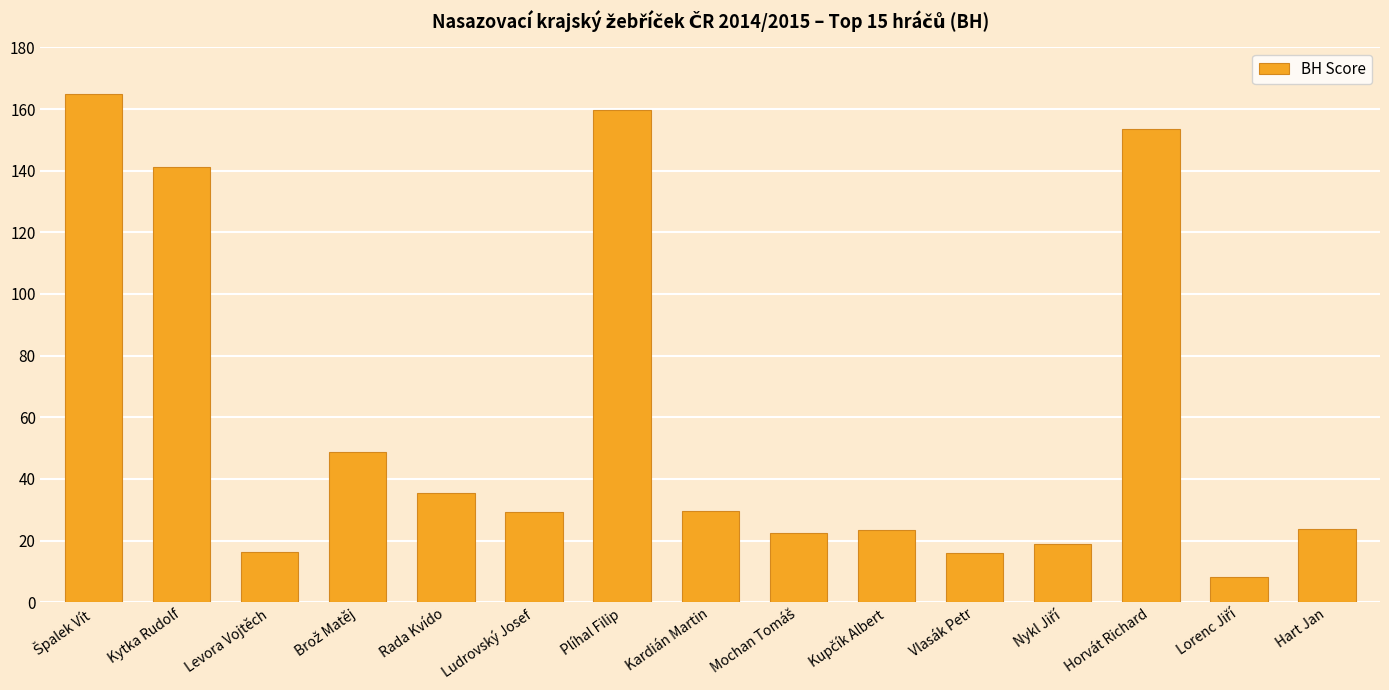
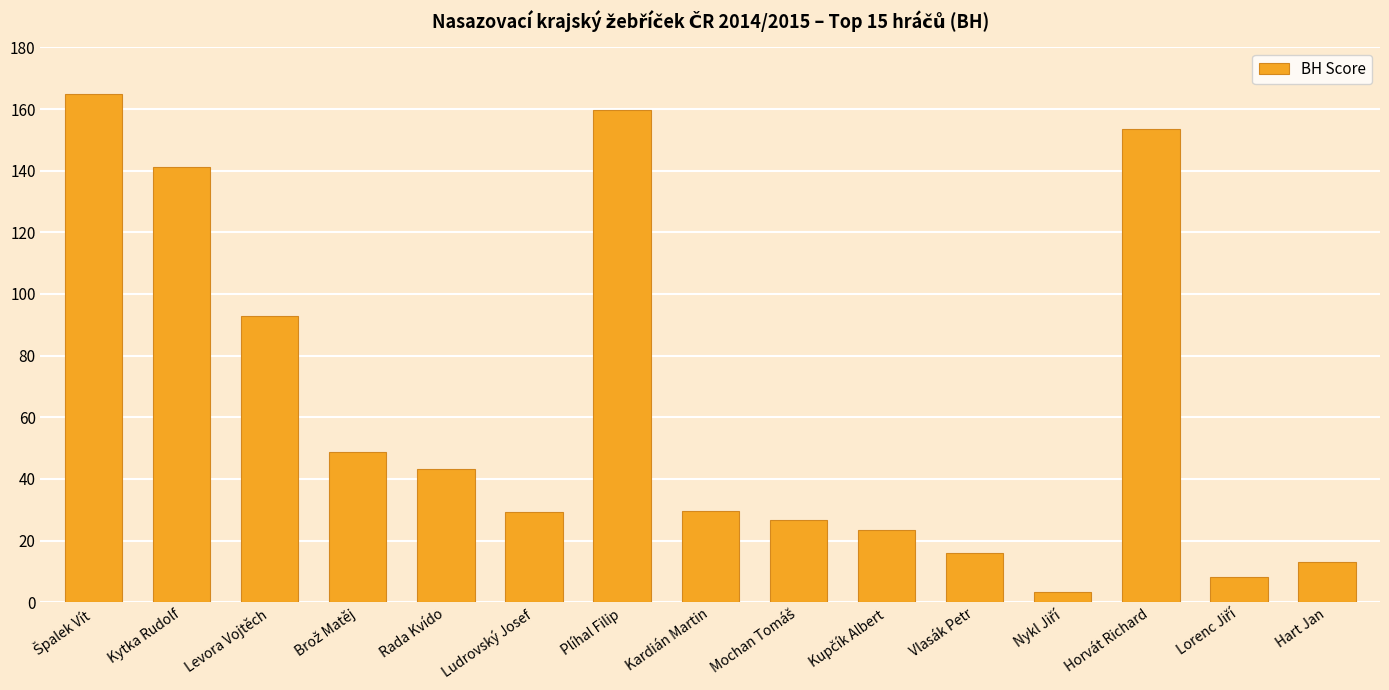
Levora Vojtěch: 16 -> 93
Rada Kvído: 35 -> 43
Mochan Tomáš: 22 -> 27
Nykl Jiří: 19 -> 3
Hart Jan: 24 -> 13
